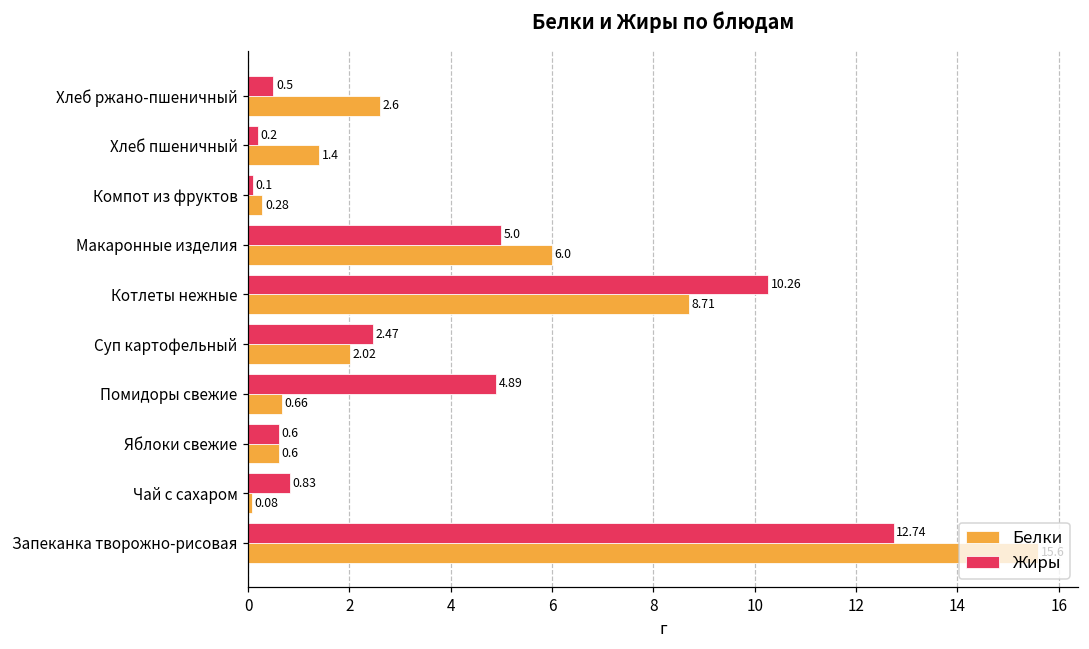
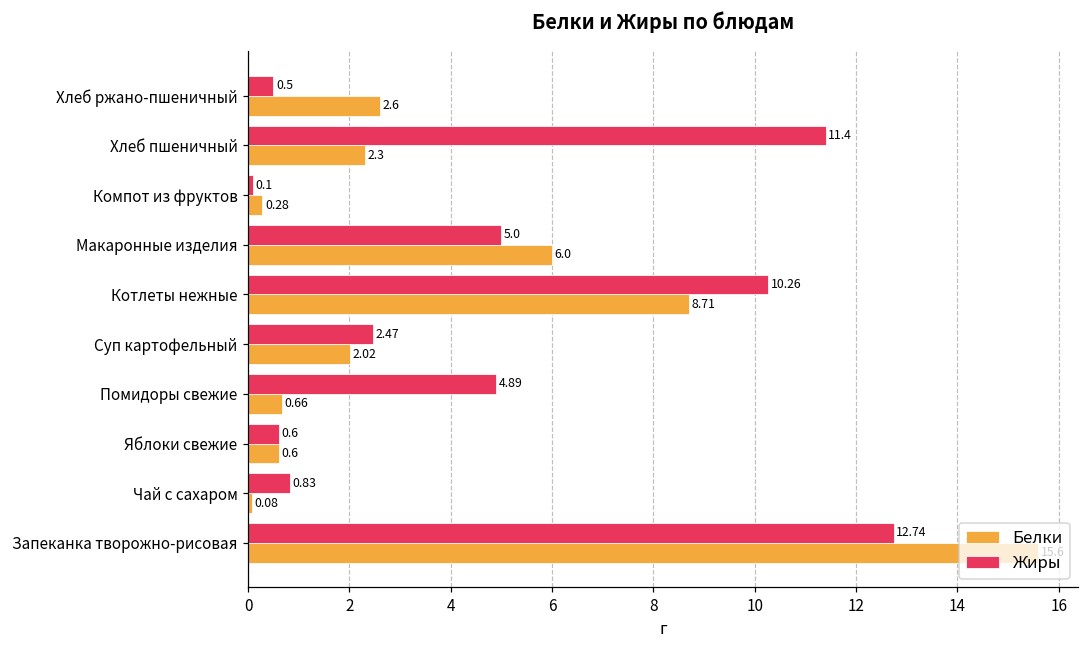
Жиры, Хлеб пшеничный: 0.2 -> 11.4
Белки, Хлеб пшеничный: 1.4 -> 2.3
